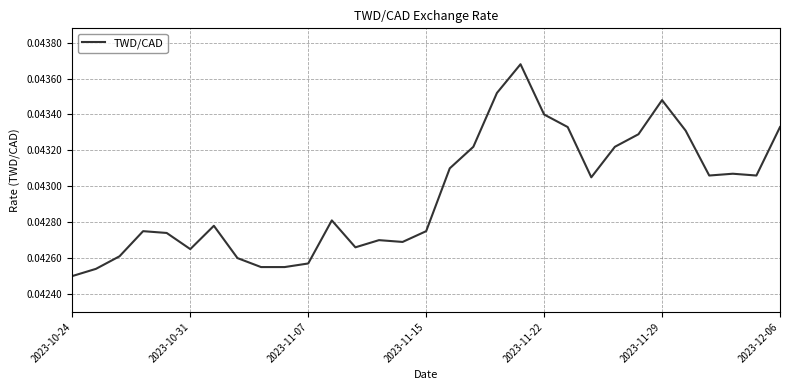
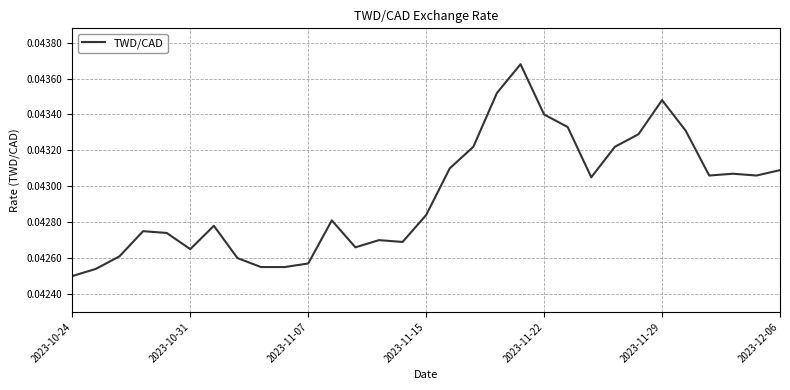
2023-11-15: 0.04275 -> 0.04284
2023-12-06: 0.04333 -> 0.04309
